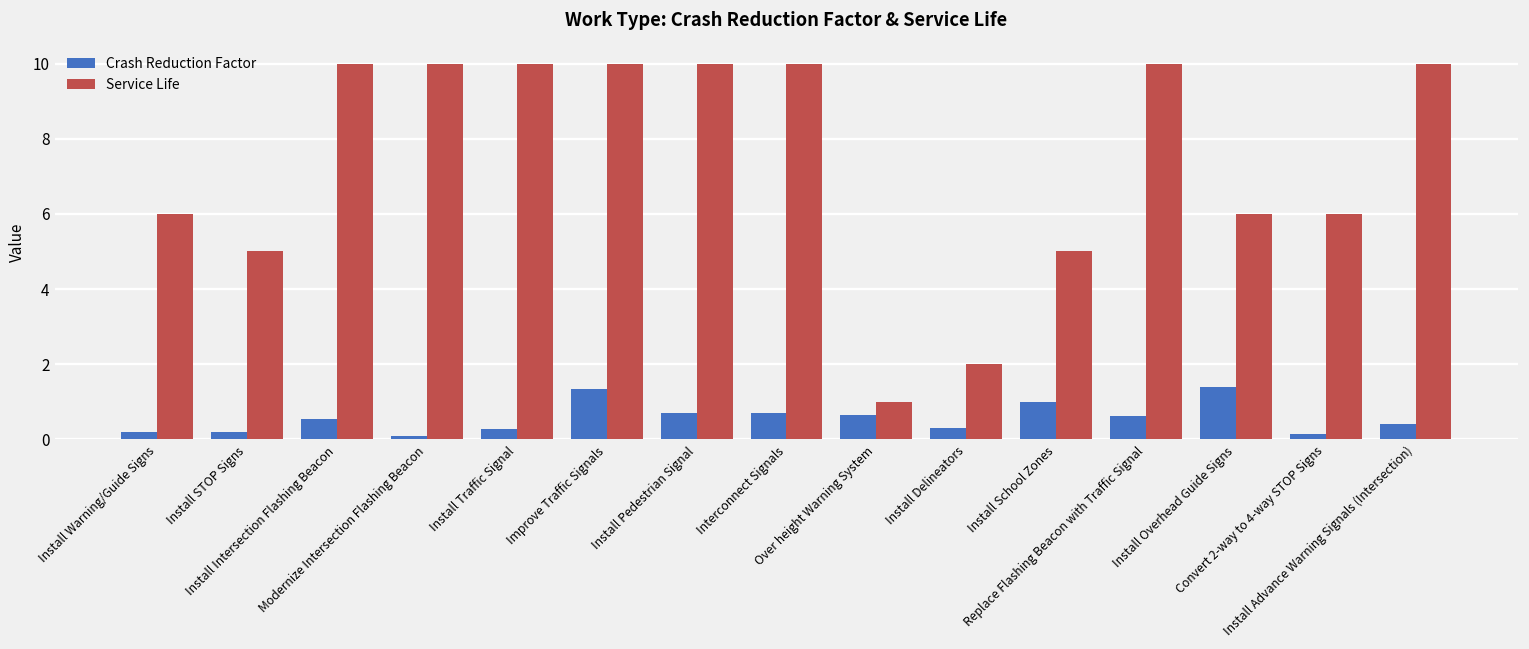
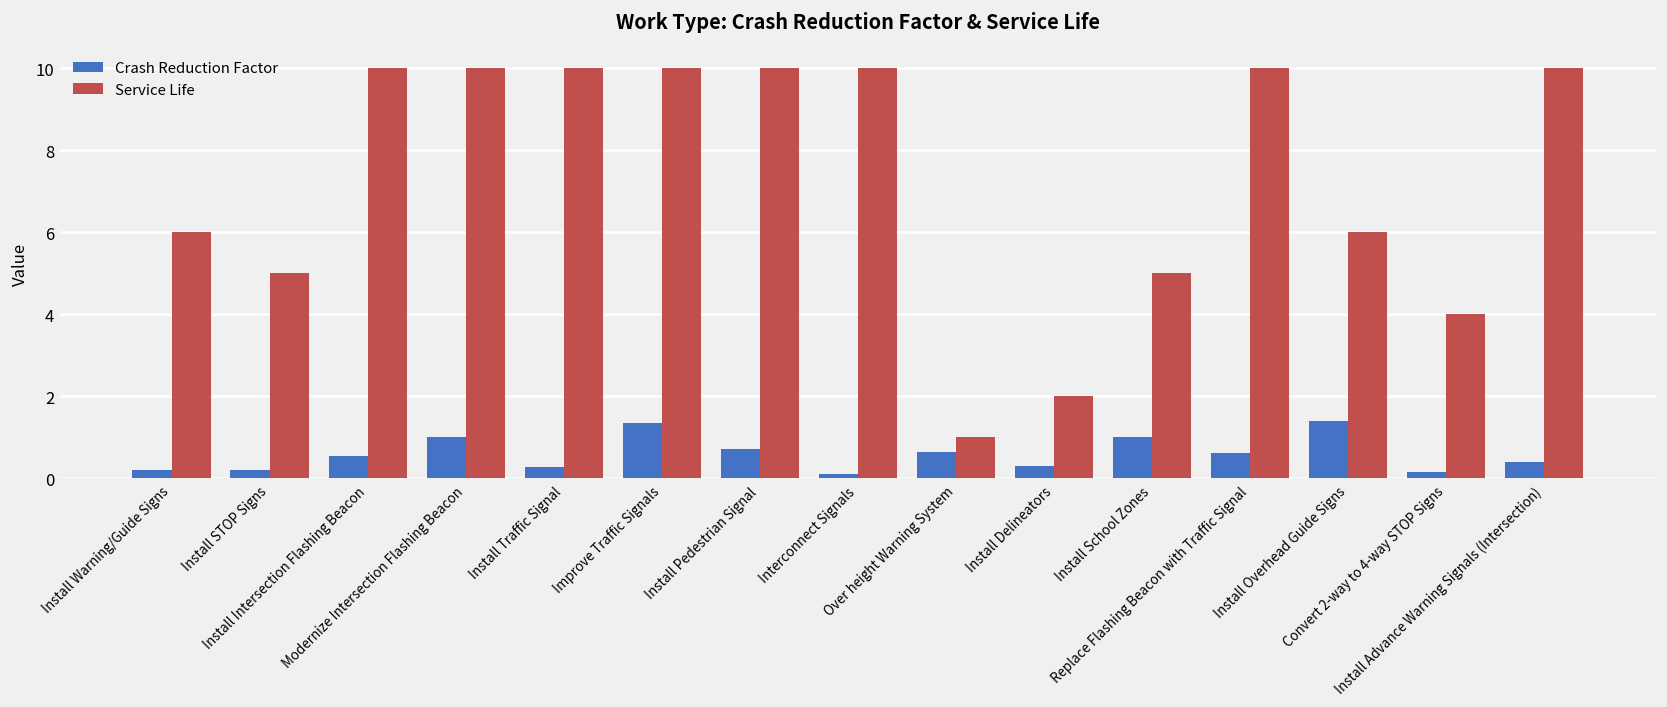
Crash Reduction Factor, Modernize Intersection Flashing Beacon: 0.1 -> 1.0
Crash Reduction Factor, Interconnect Signals: 0.7 -> 0.1
Service Life, Convert 2-way to 4-way STOP Signs: 6 -> 4
